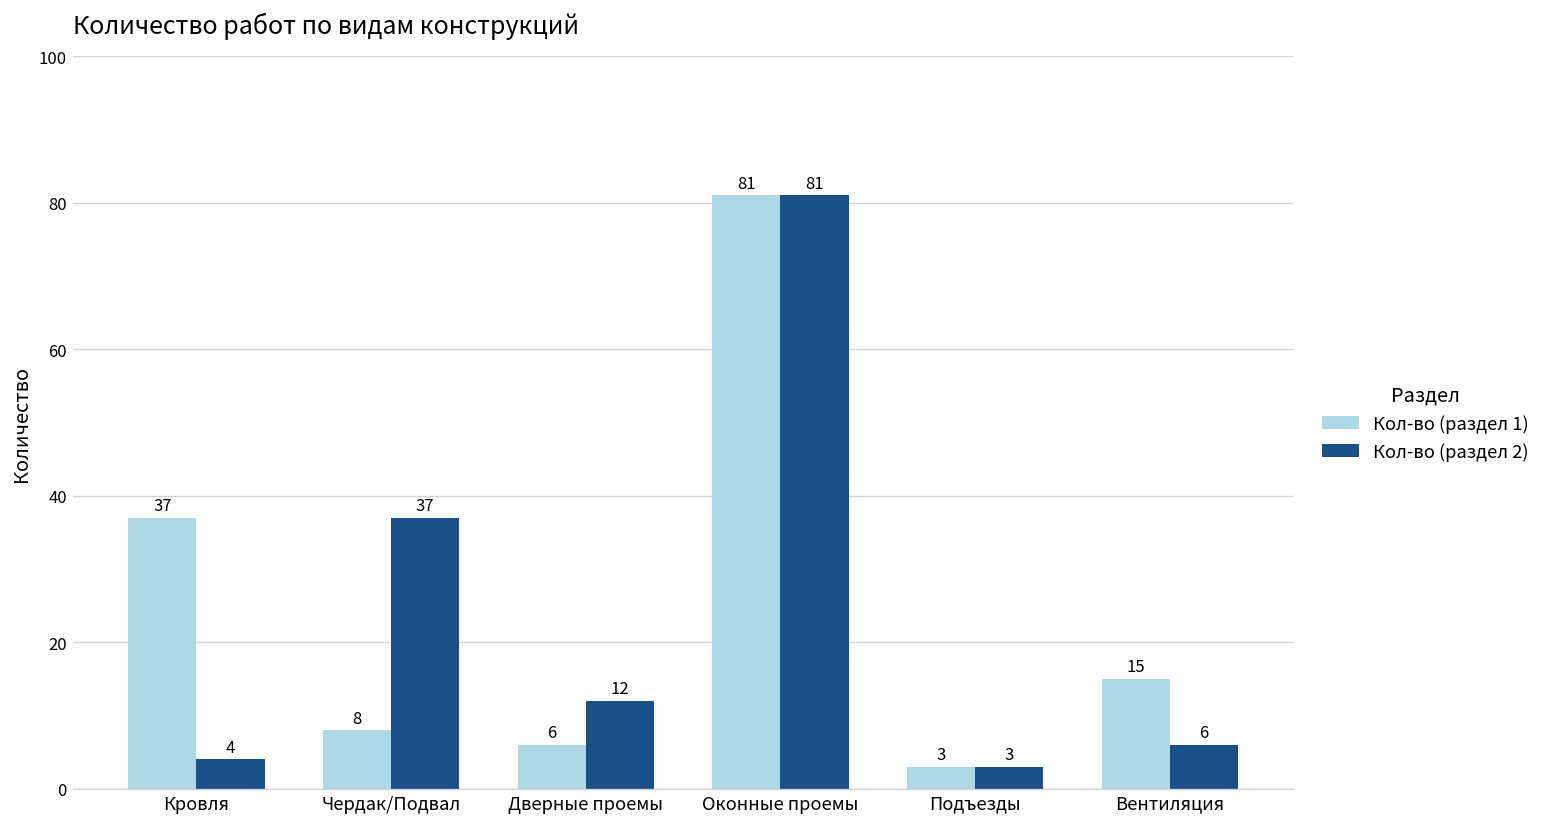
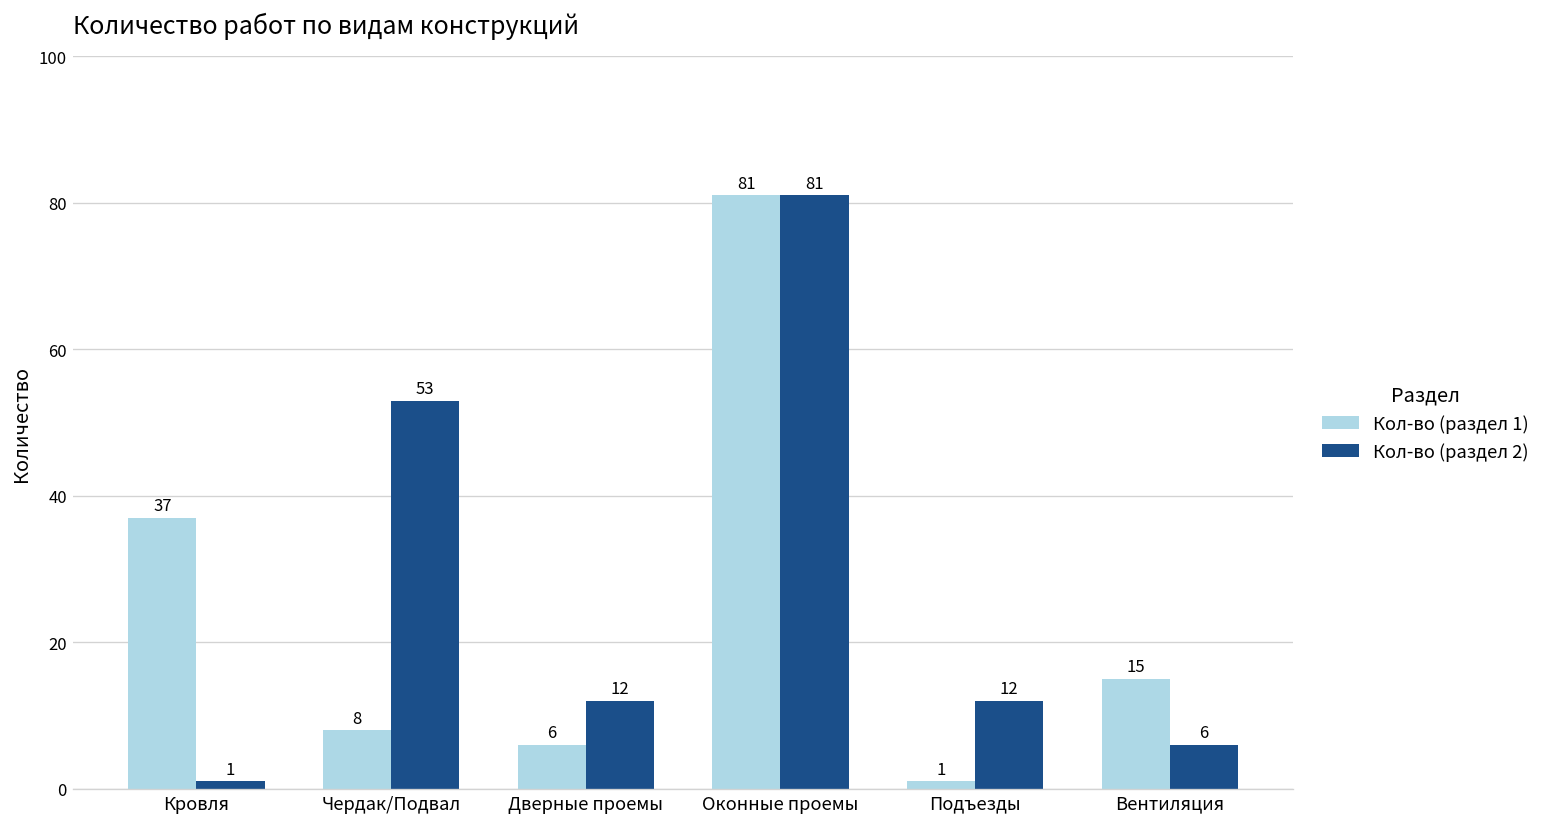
Кол-во (раздел 2), Кровля: 4 -> 1
Кол-во (раздел 2), Чердак/Подвал: 37 -> 53
Кол-во (раздел 1), Подъезды: 3 -> 1
Кол-во (раздел 2), Подъезды: 3 -> 12
